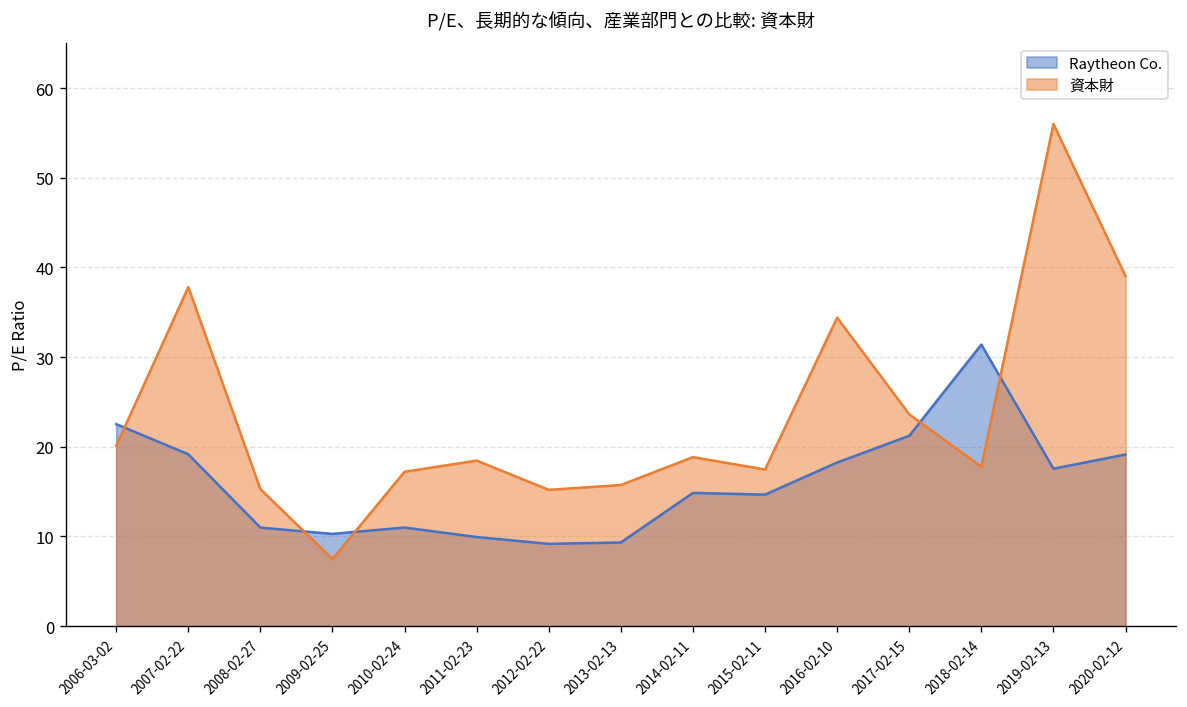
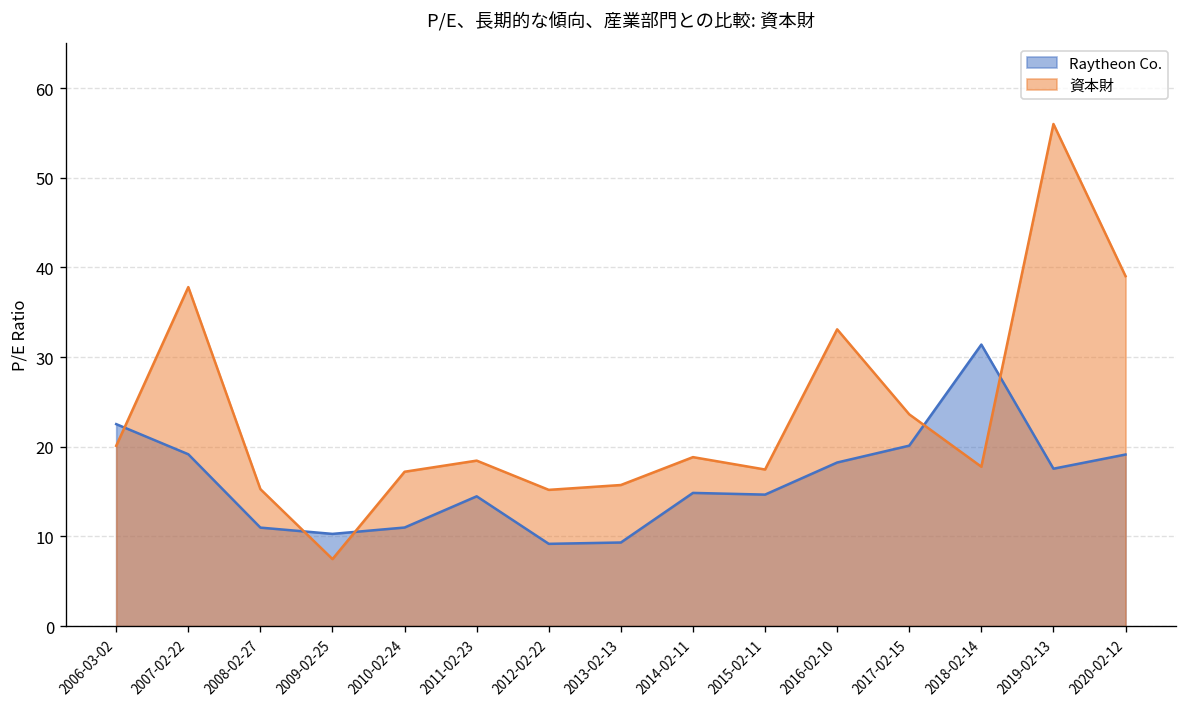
Raytheon Co., 2011-02-23: 10 -> 14
資本財, 2016-02-10: 34 -> 33
Raytheon Co., 2017-02-15: 21 -> 20
